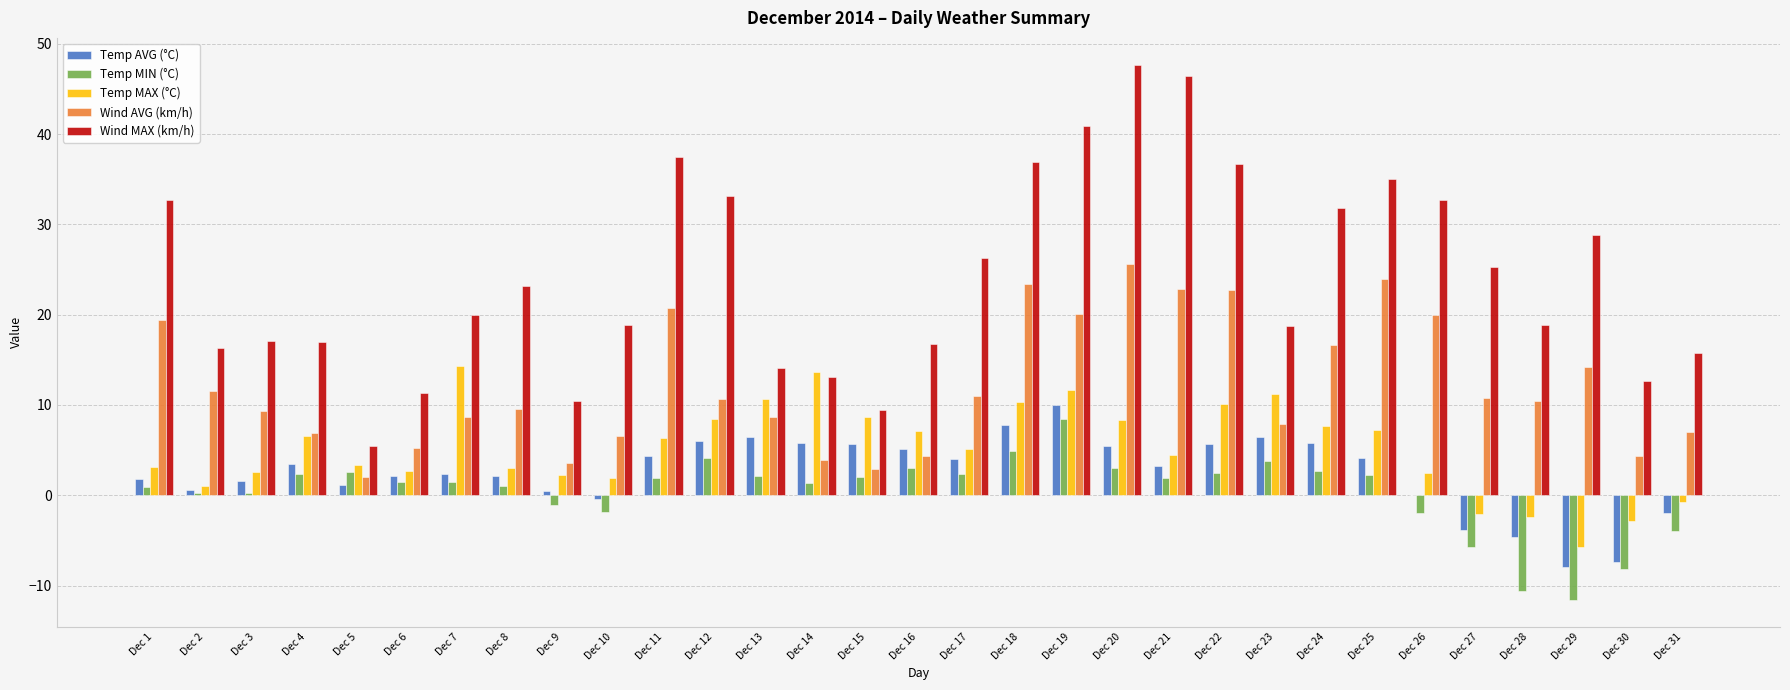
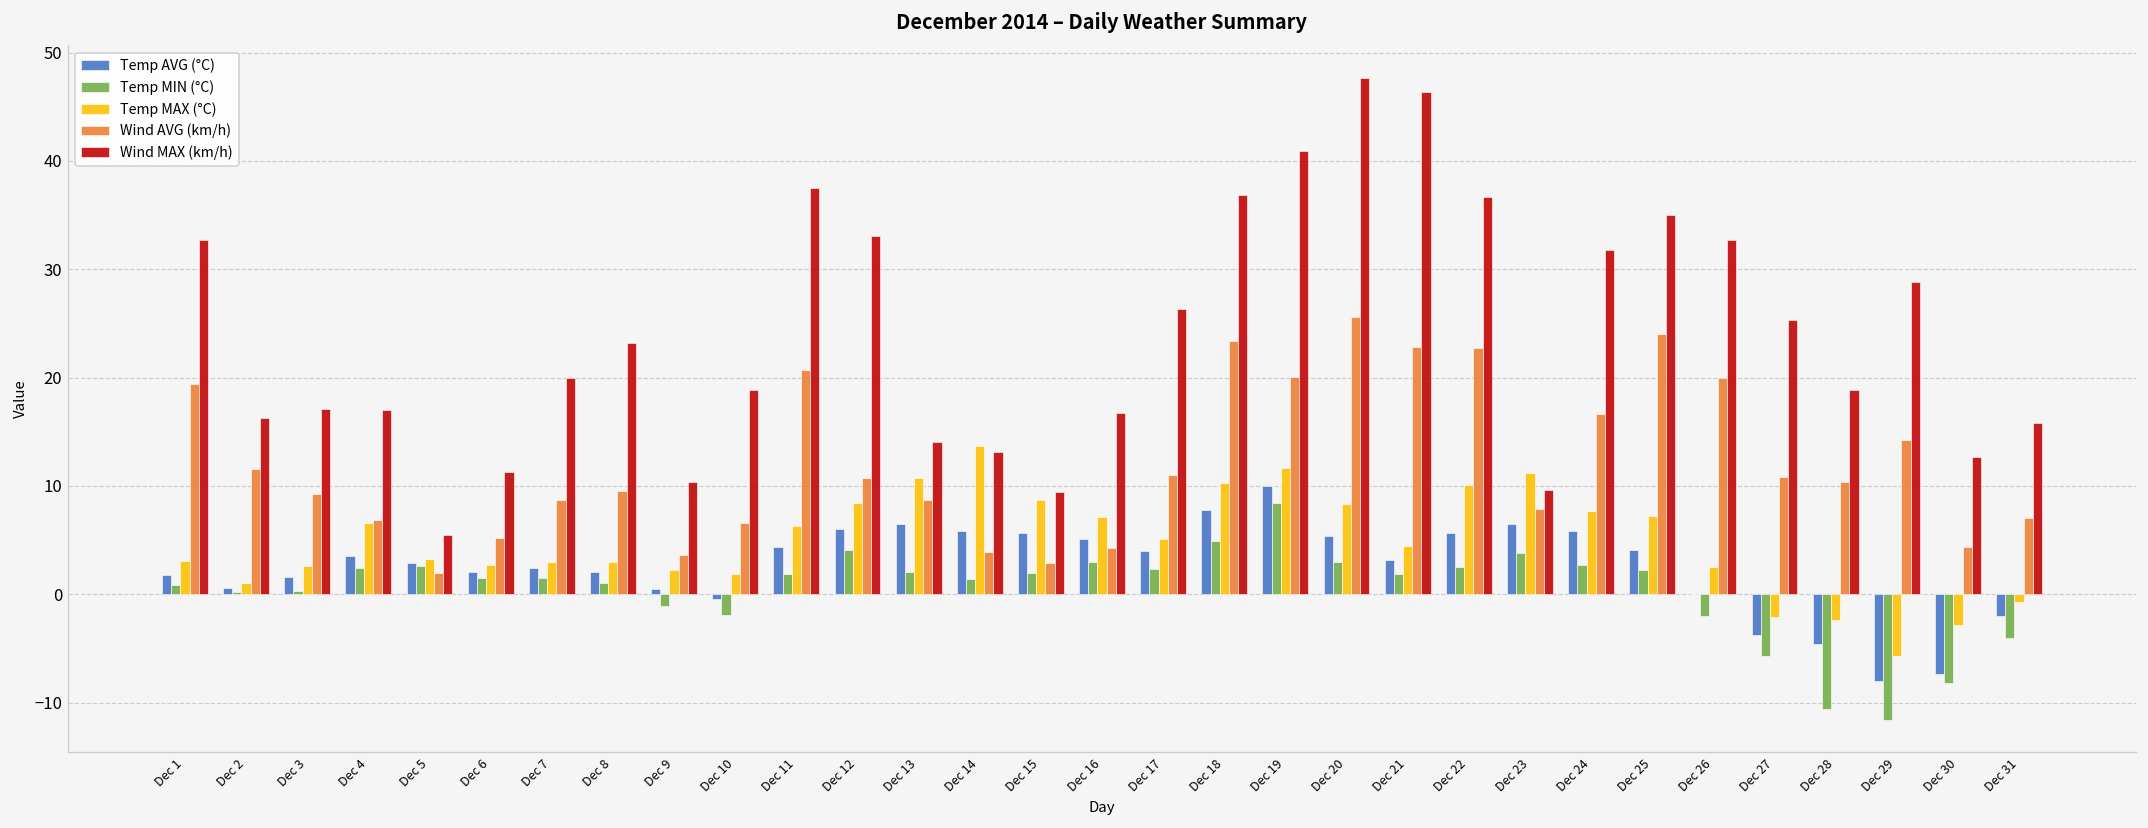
Temp AVG (°C), Dec 5: 1 -> 3
Temp MAX (°C), Dec 7: 14 -> 3
Wind MAX (km/h), Dec 23: 19 -> 10
